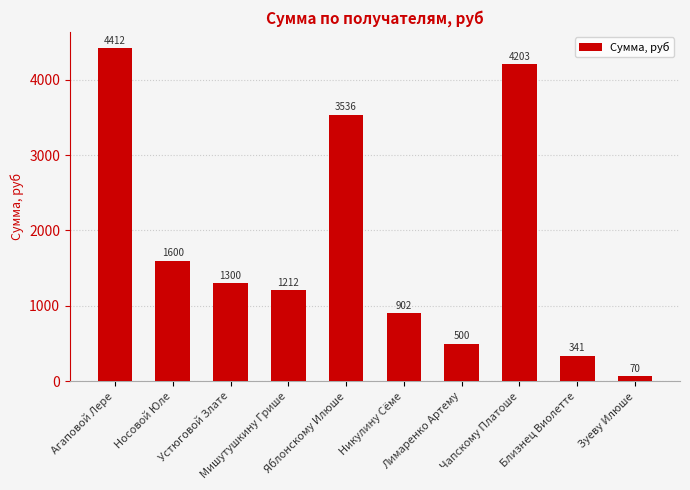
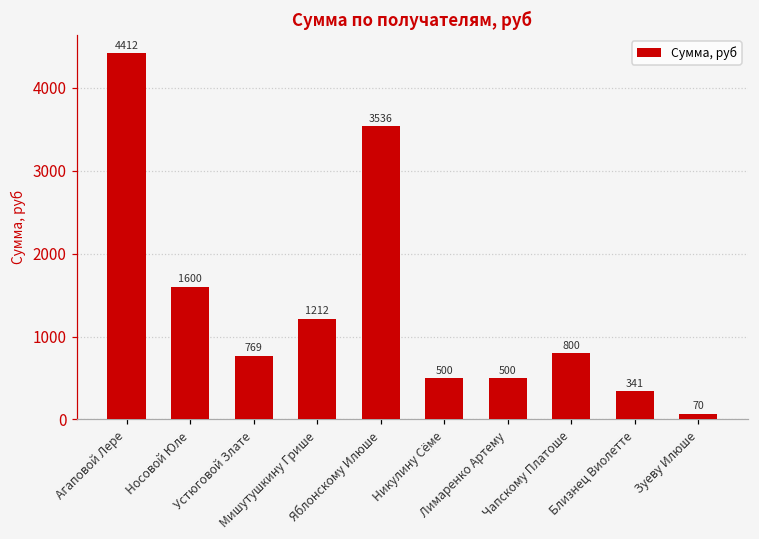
Устюговой Злате: 1300 -> 769
Никулину Сёме: 902 -> 500
Чапскому Платоше: 4203 -> 800
